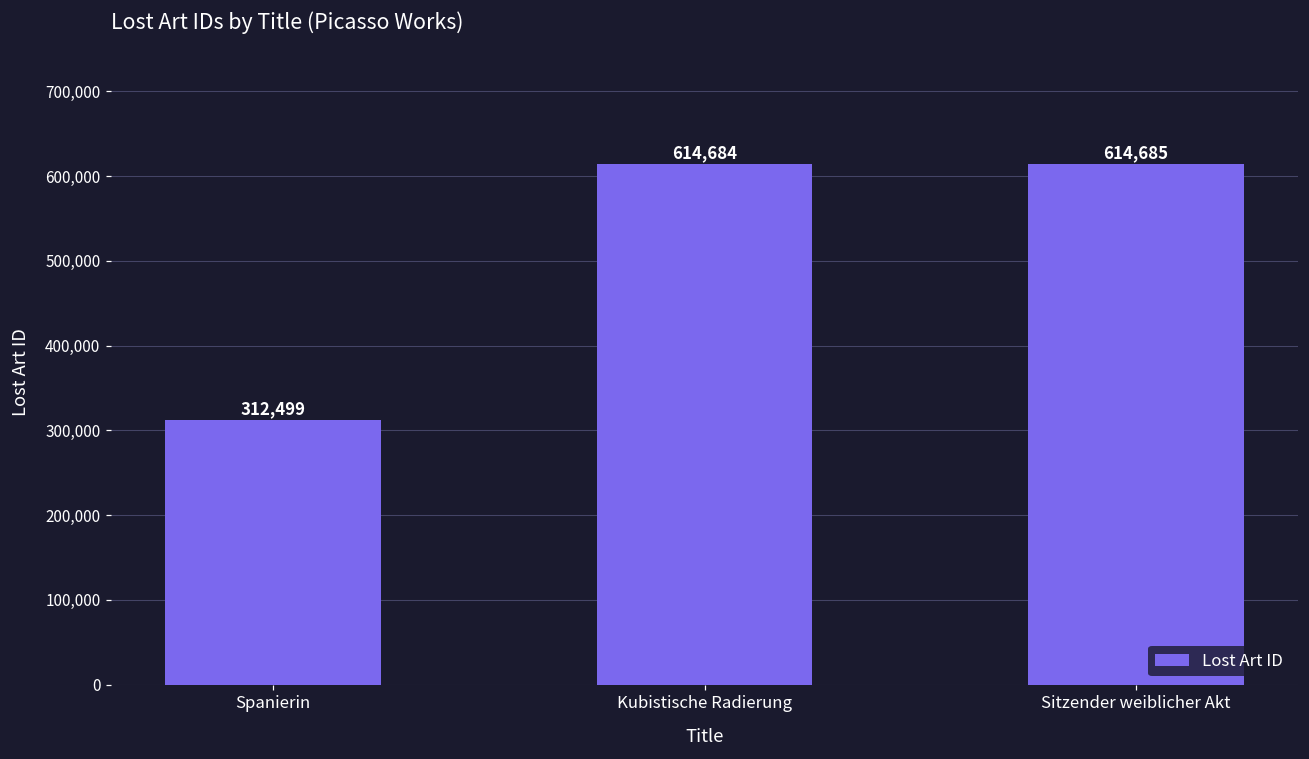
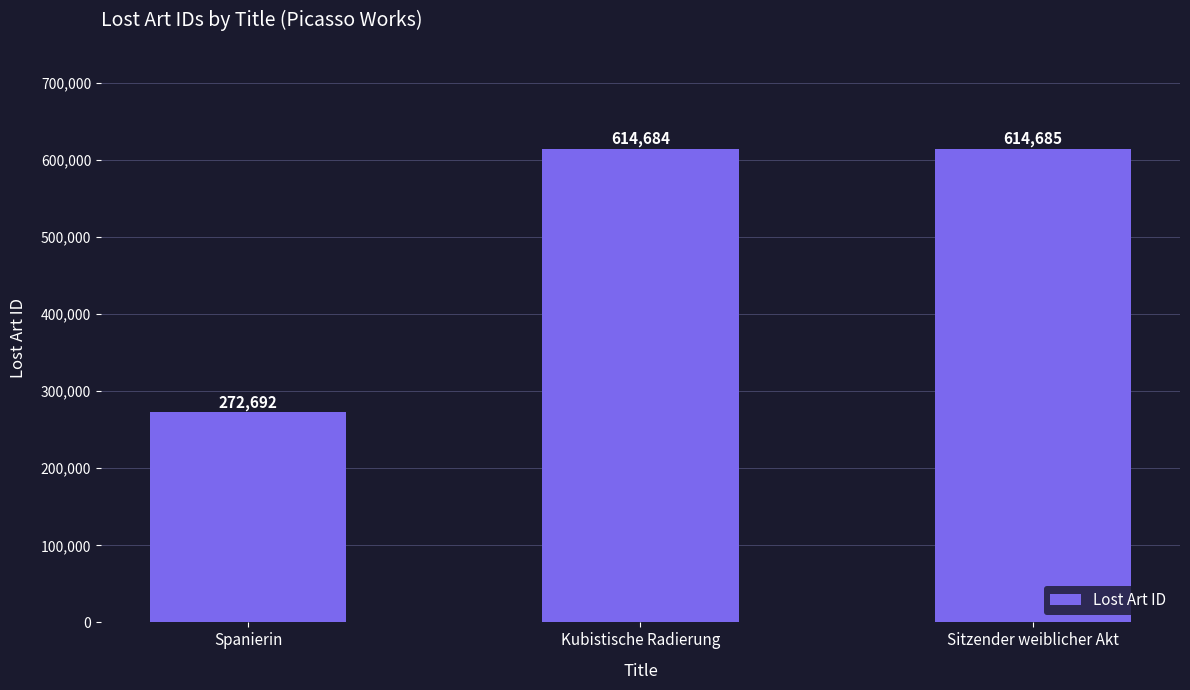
Spanierin: 312,499 -> 272,692
